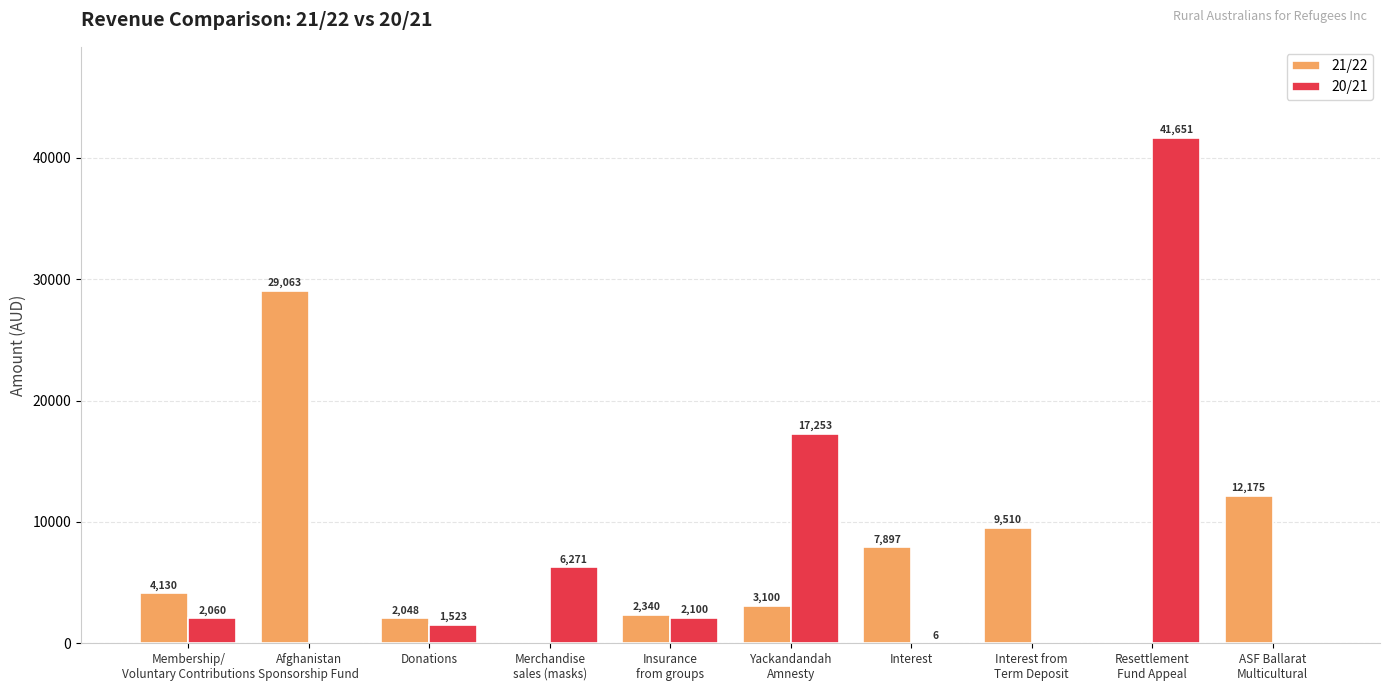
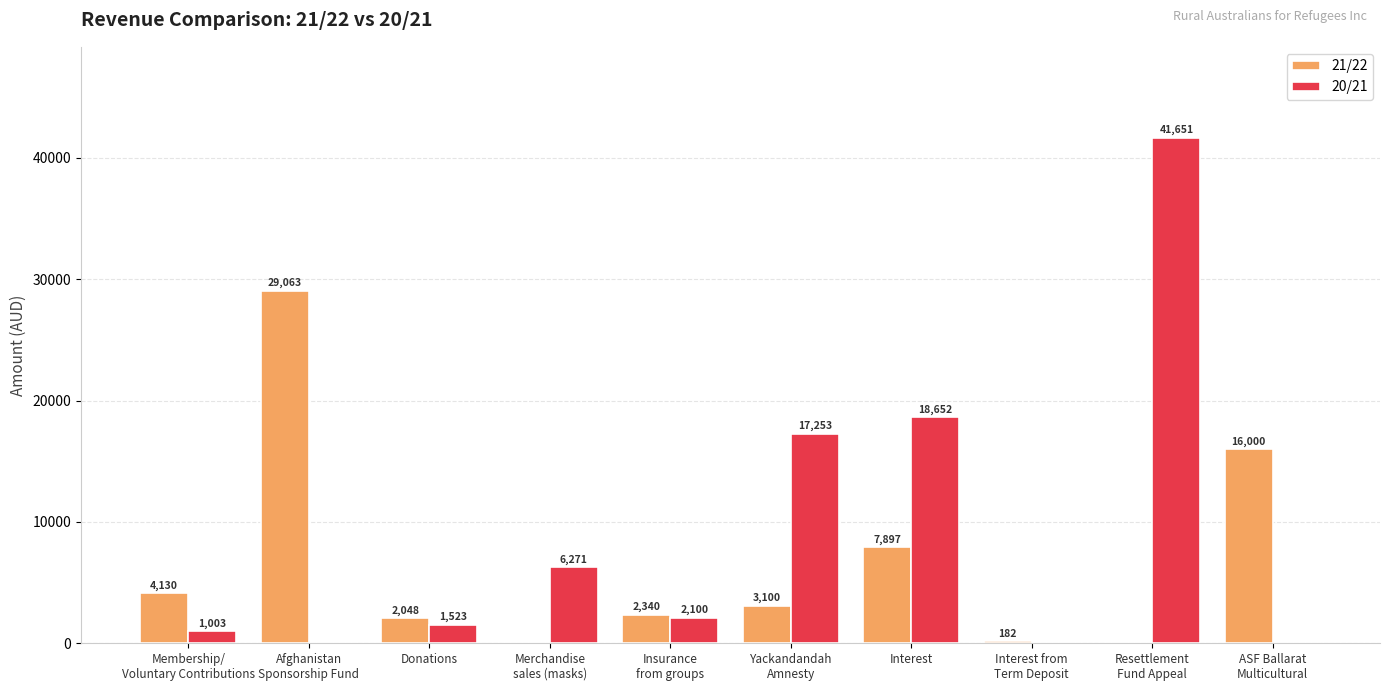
20/21, Membership/ Voluntary Contributions: 2,060 -> 1,003
20/21, Interest: 6 -> 18,652
21/22, Interest from Term Deposit: 9,510 -> 182
21/22, ASF Ballarat Multicultural: 12,175 -> 16,000
